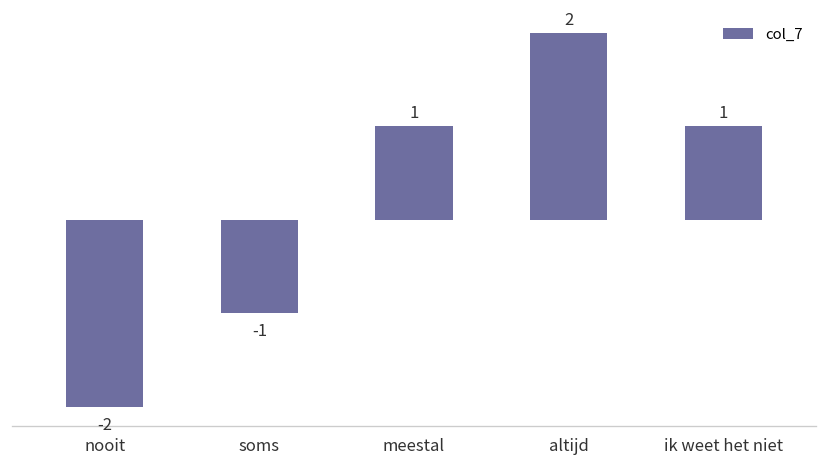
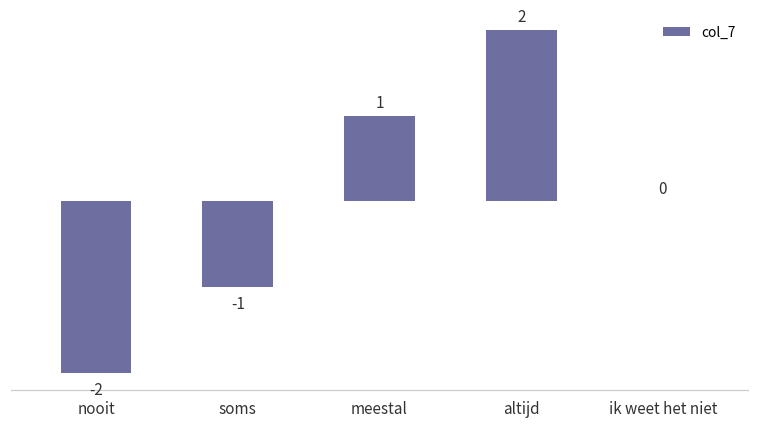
ik weet het niet: 1 -> 0
